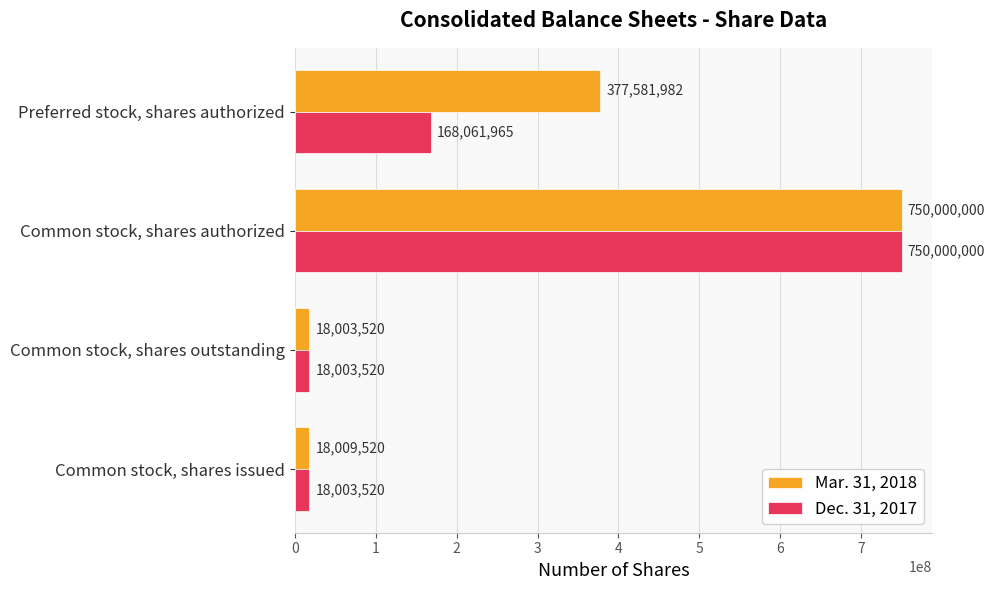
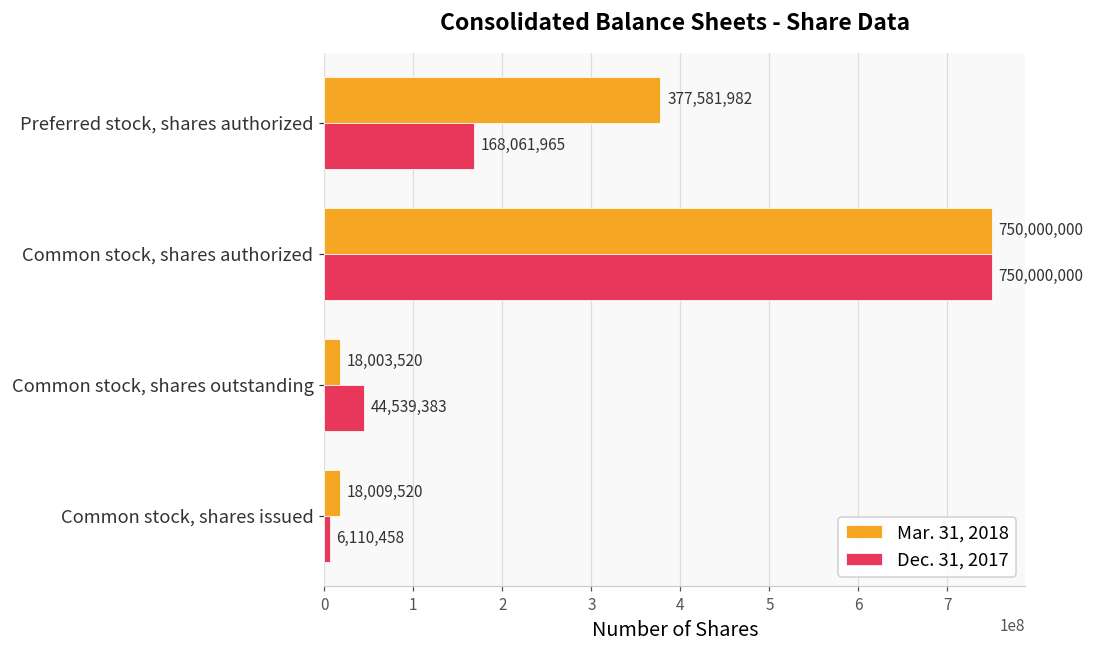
Dec. 31, 2017, Common stock, shares outstanding: 18,003,520 -> 44,539,383
Dec. 31, 2017, Common stock, shares issued: 18,003,520 -> 6,110,458
